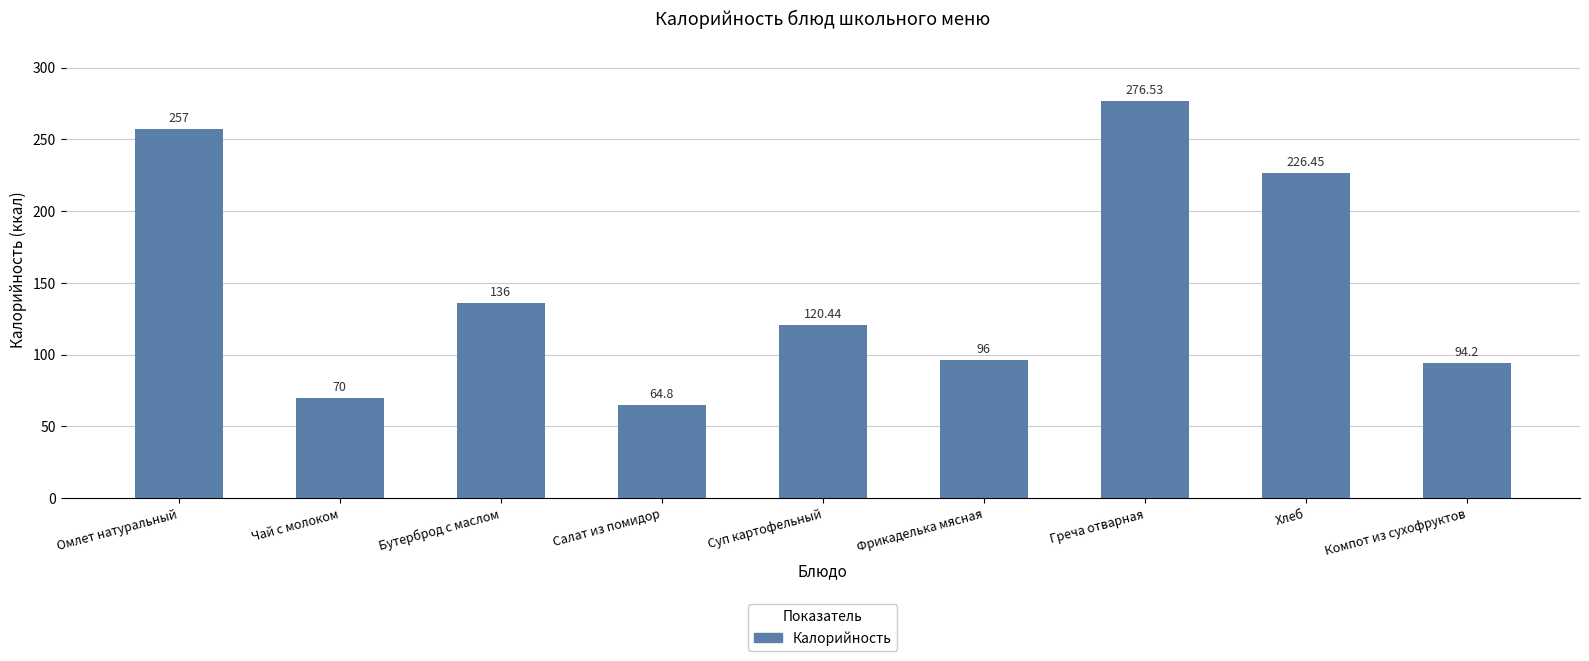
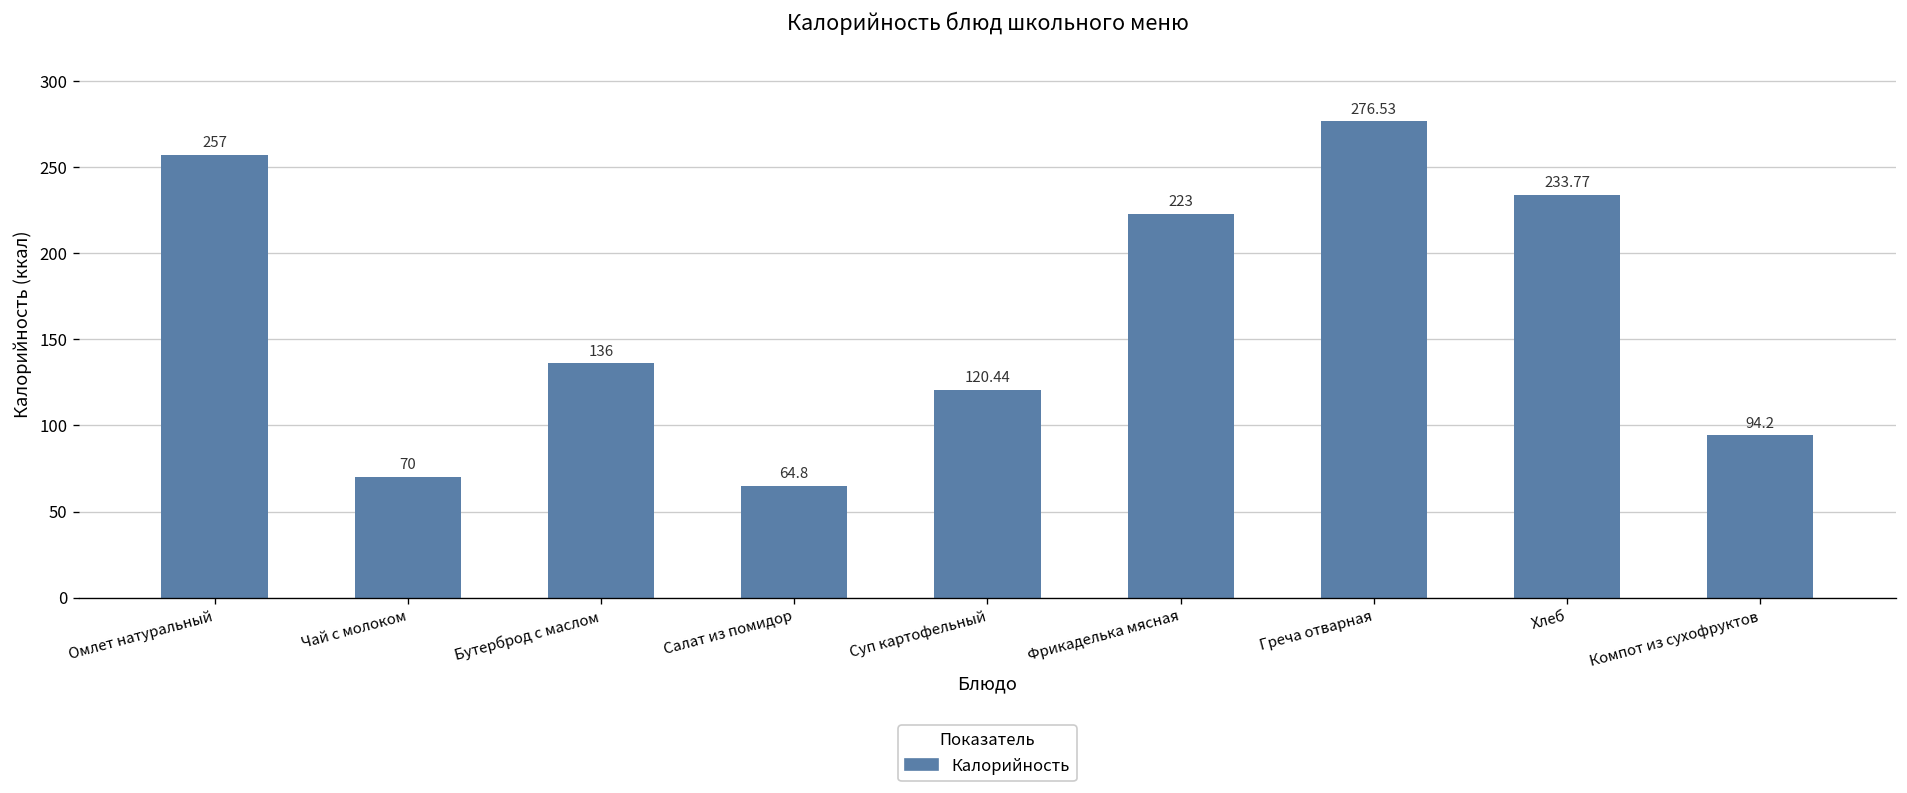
Фрикаделька мясная: 96 -> 223
Хлеб: 226.45 -> 233.77
